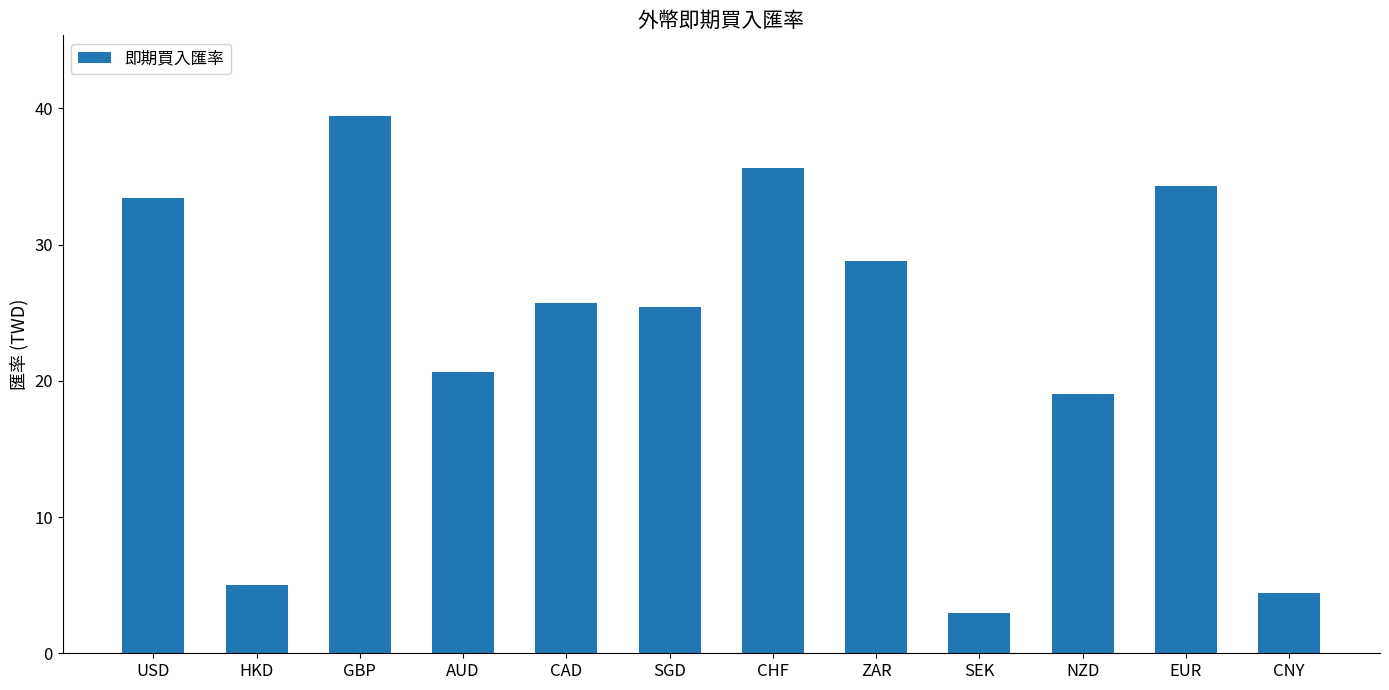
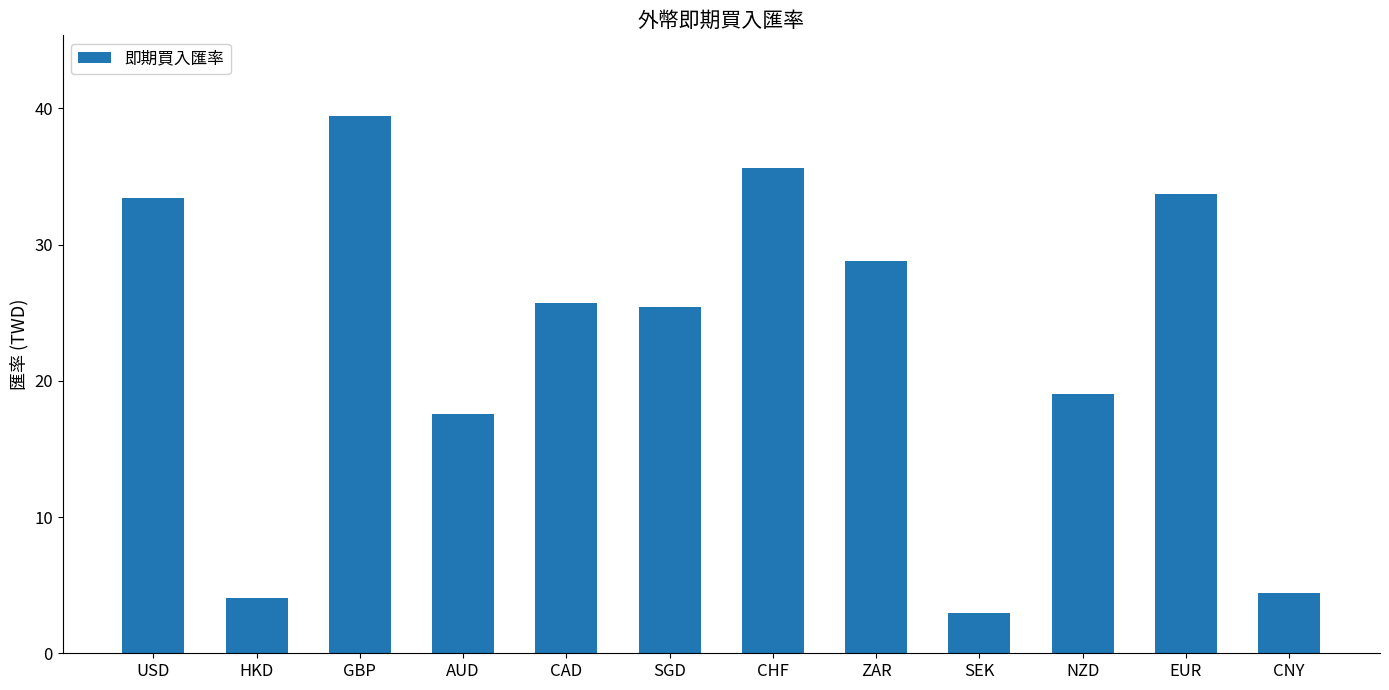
HKD: 5.0 -> 4.0
AUD: 20.6 -> 17.6
EUR: 34.3 -> 33.7
